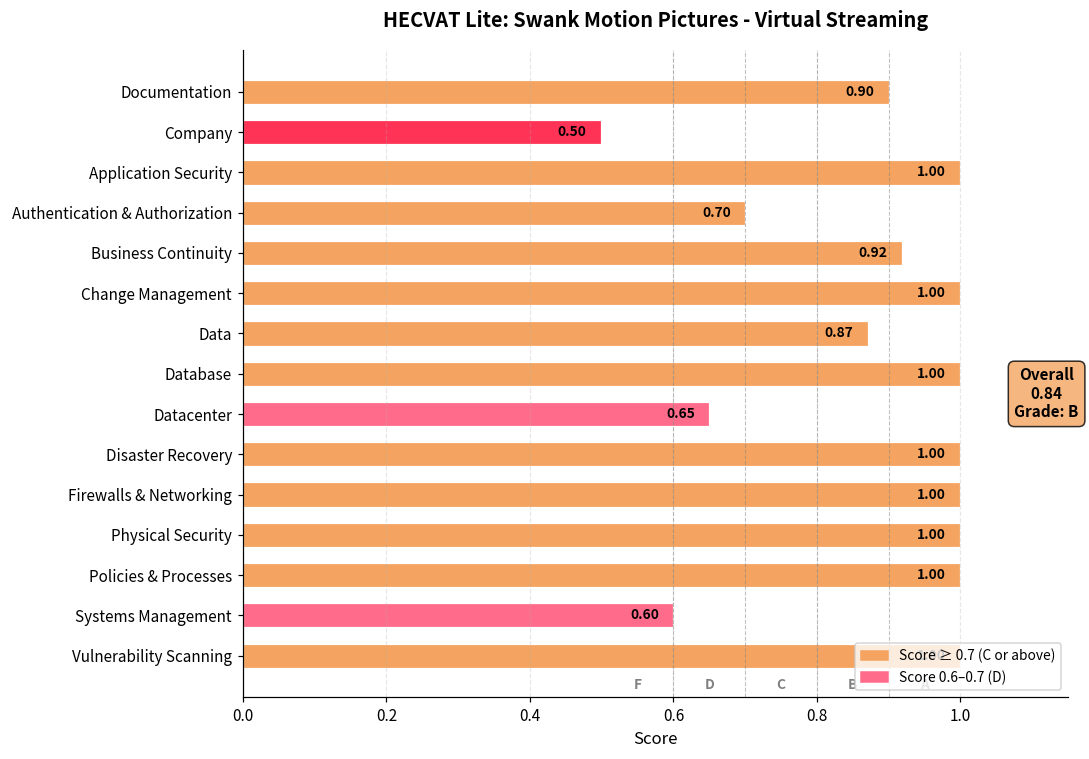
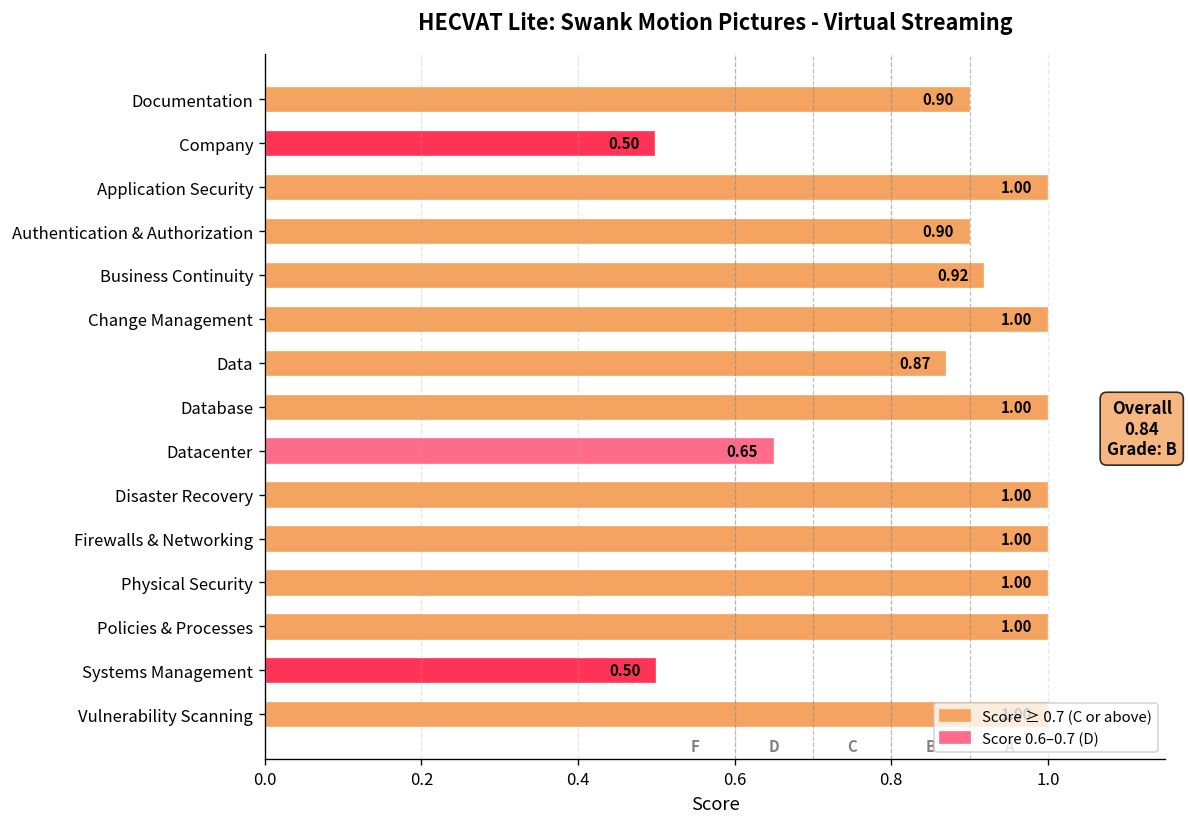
Authentication & Authorization: 0.70 -> 0.90
Systems Management: 0.60 -> 0.50
